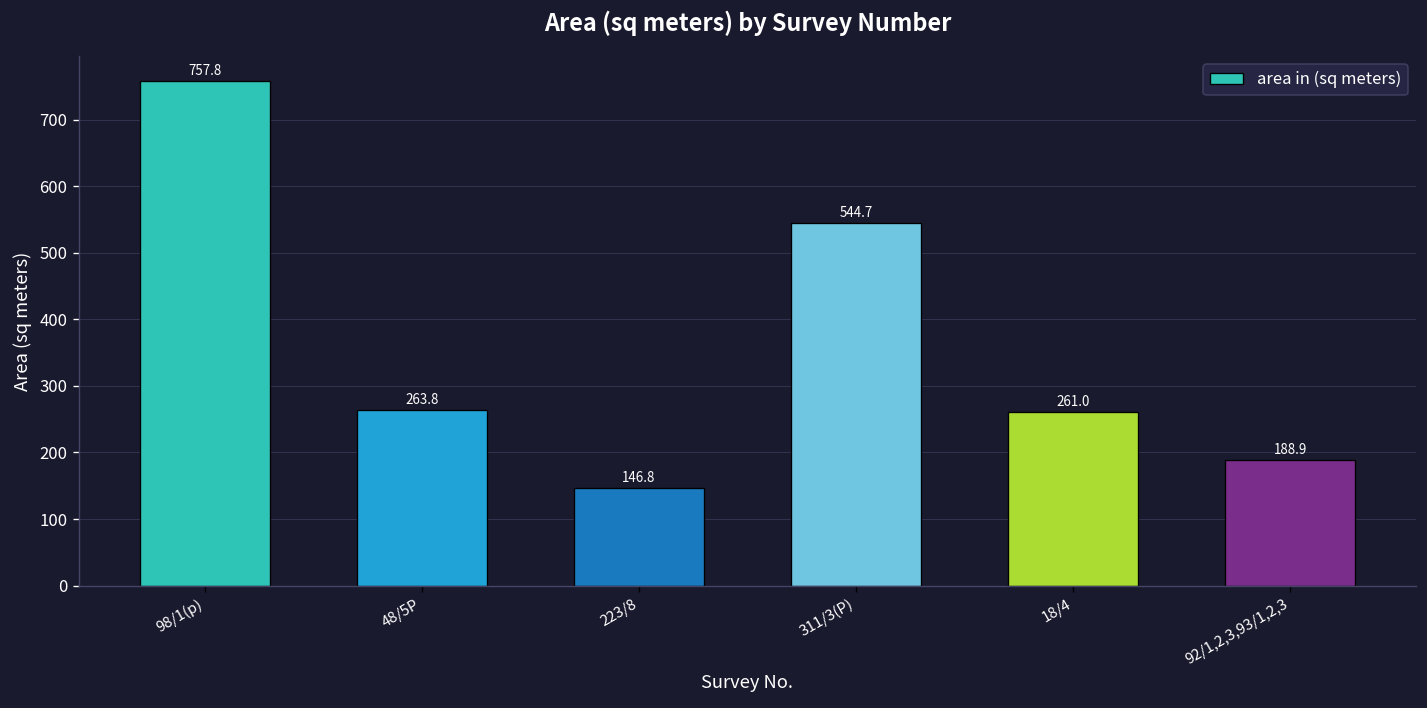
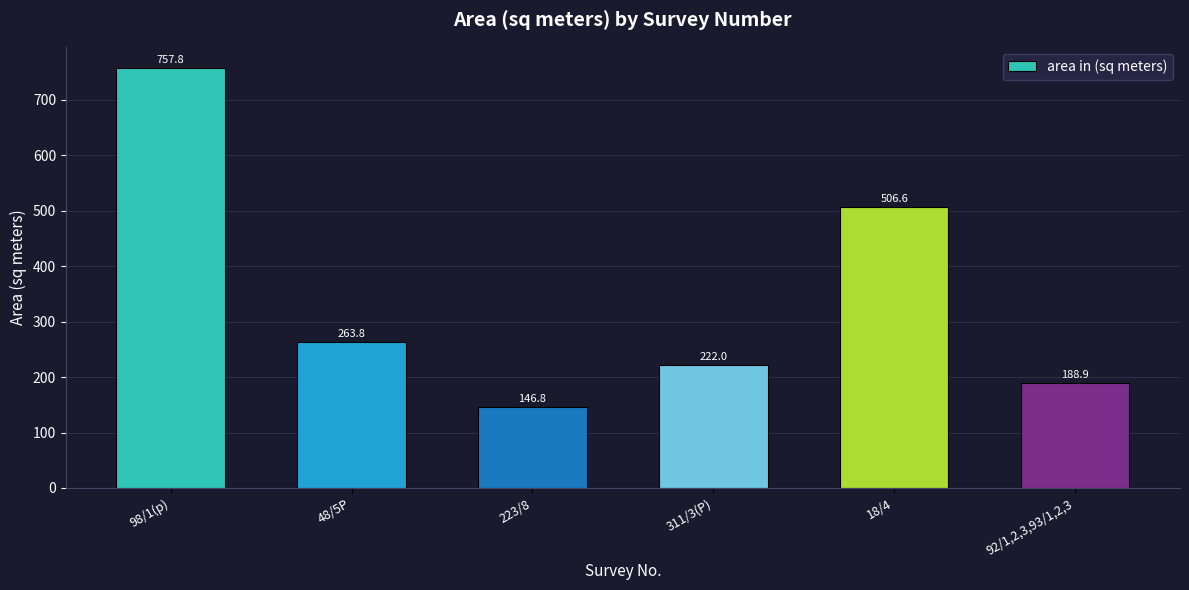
311/3(P): 544.7 -> 222.0
18/4: 261.0 -> 506.6
